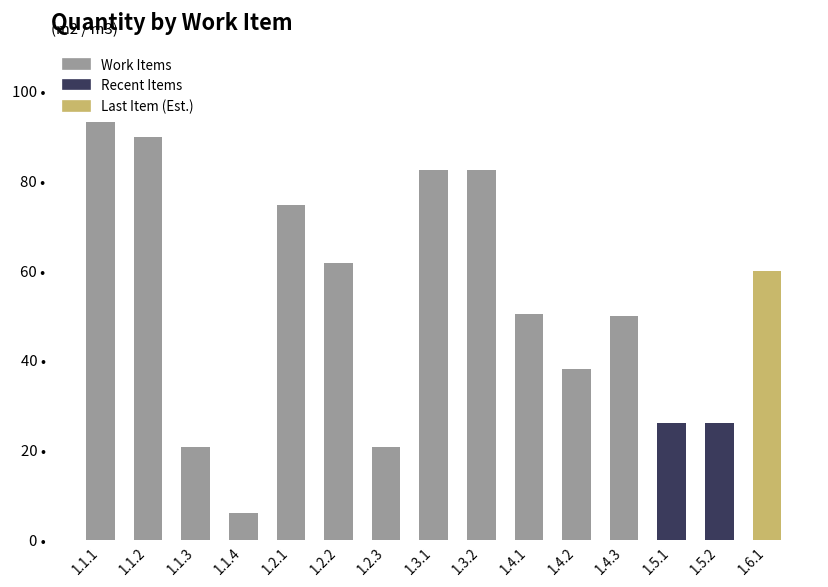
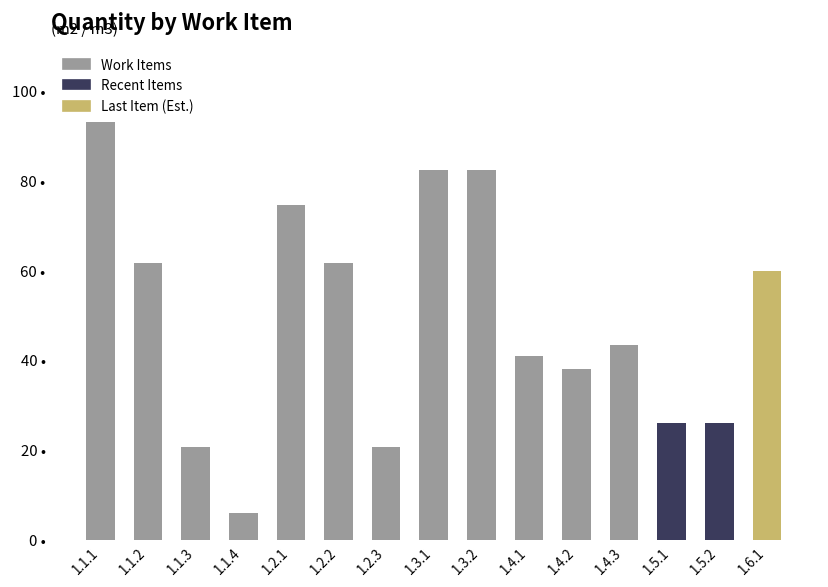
1.1.2: 90 • -> 62 •
1.4.1: 50 • -> 41 •
1.4.3: 50 • -> 43 •
